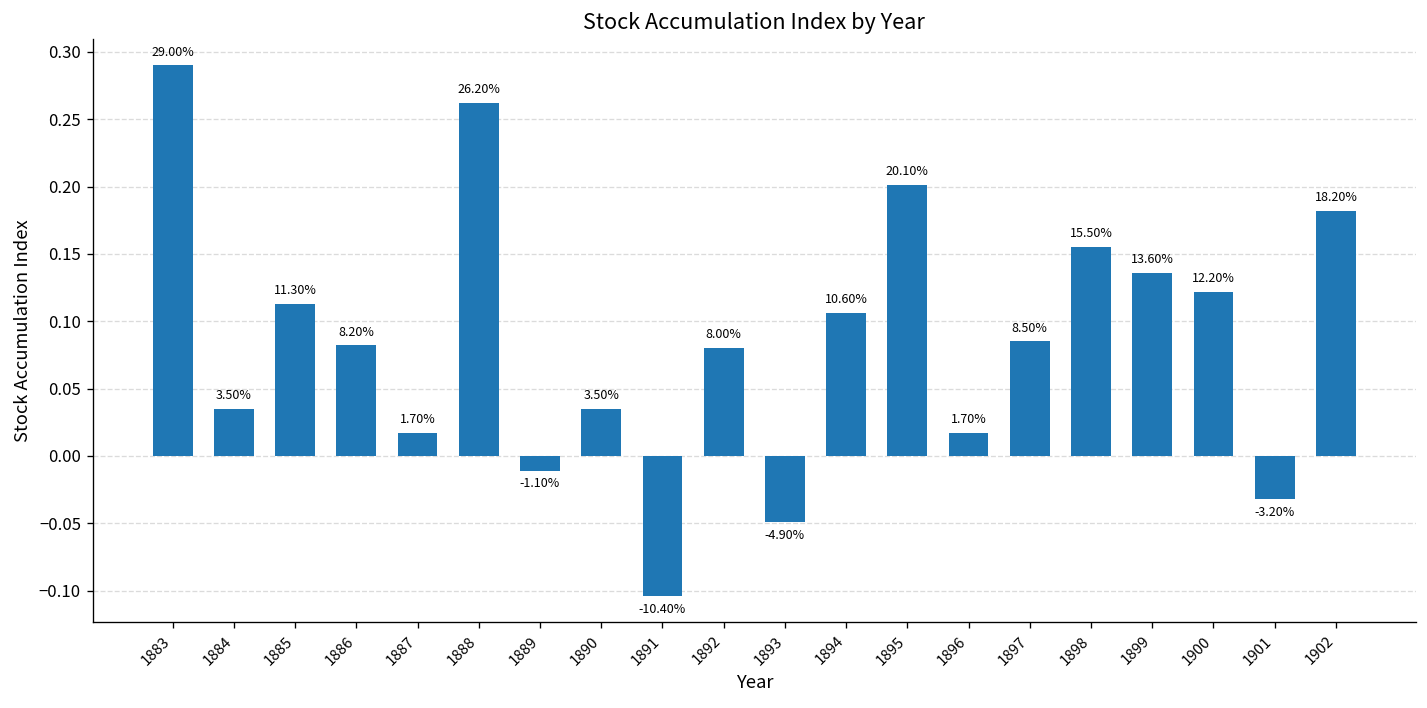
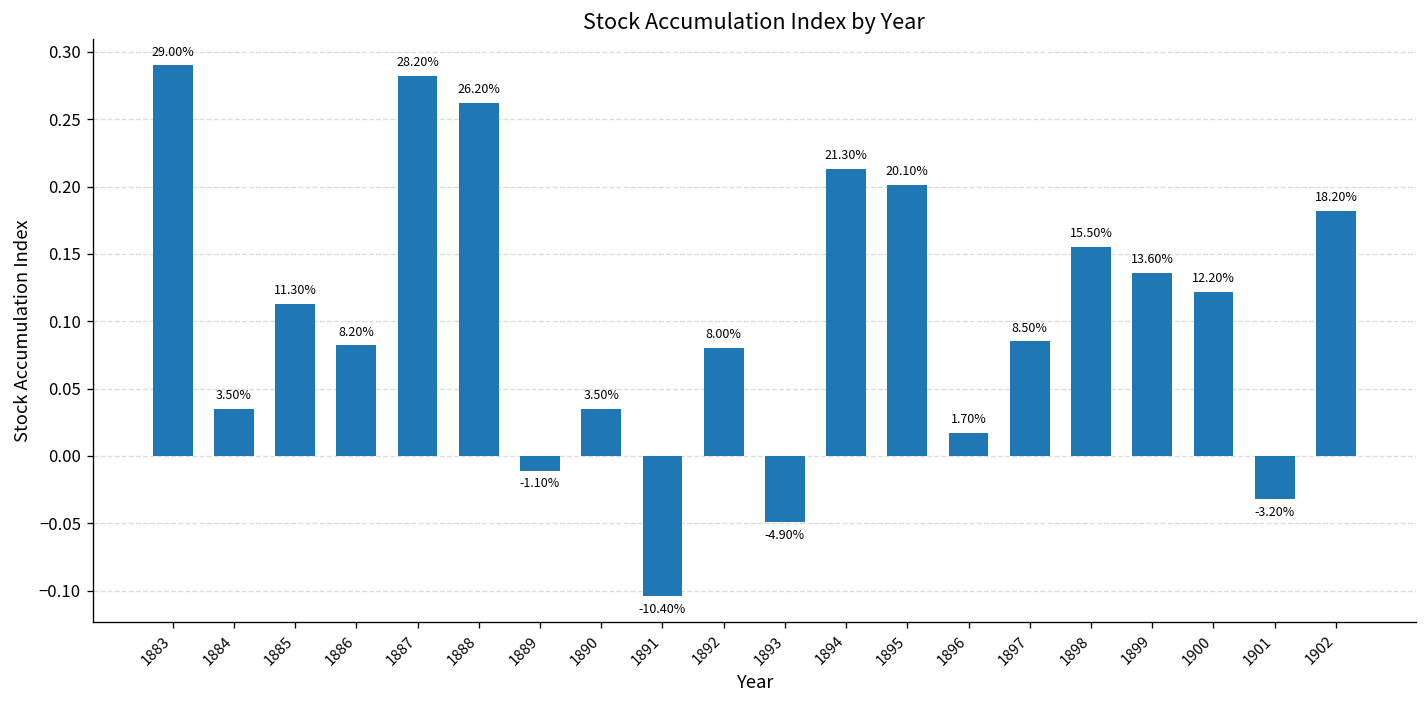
1887: 1.70% -> 28.20%
1894: 10.60% -> 21.30%
